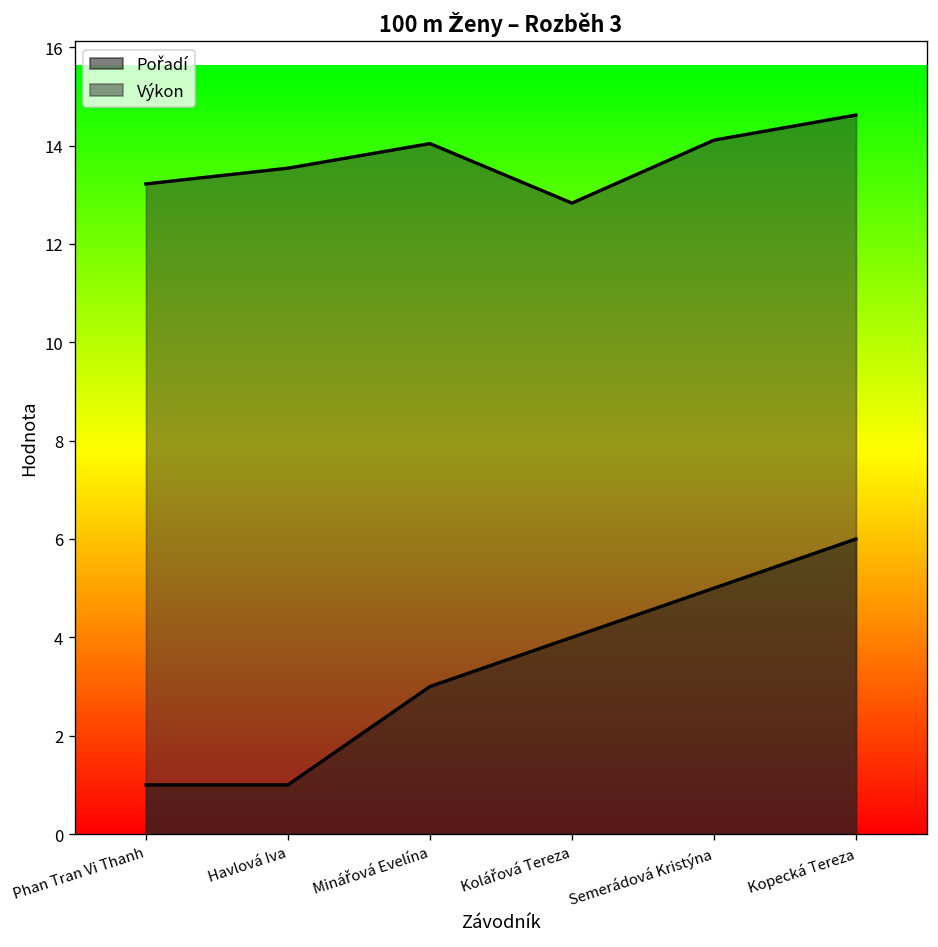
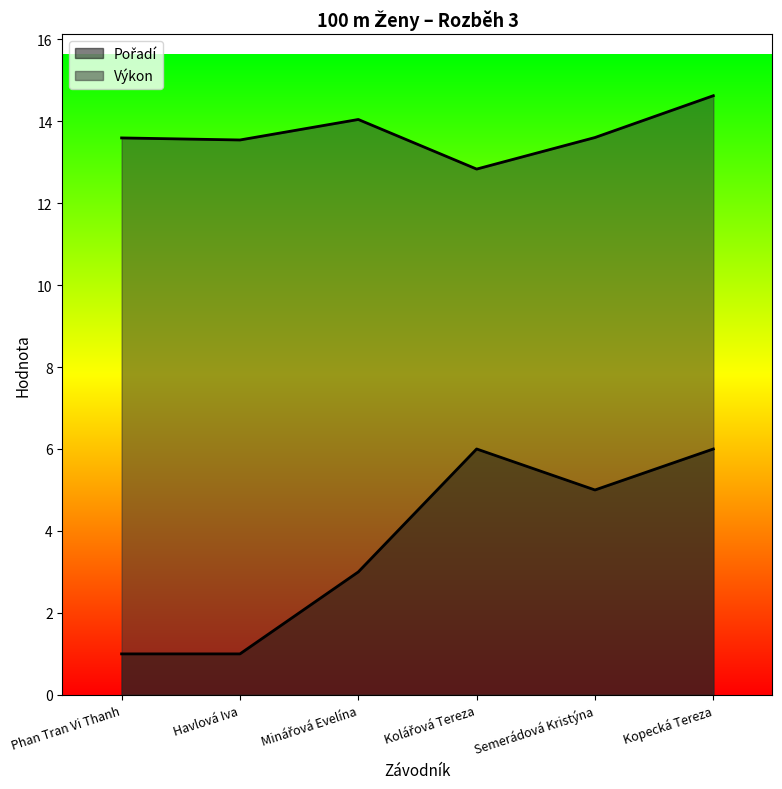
Výkon, Phan Tran Vi Thanh: 13.2 -> 13.6
Pořadí, Kolářová Tereza: 4 -> 6
Výkon, Semerádová Kristýna: 14.1 -> 13.6
